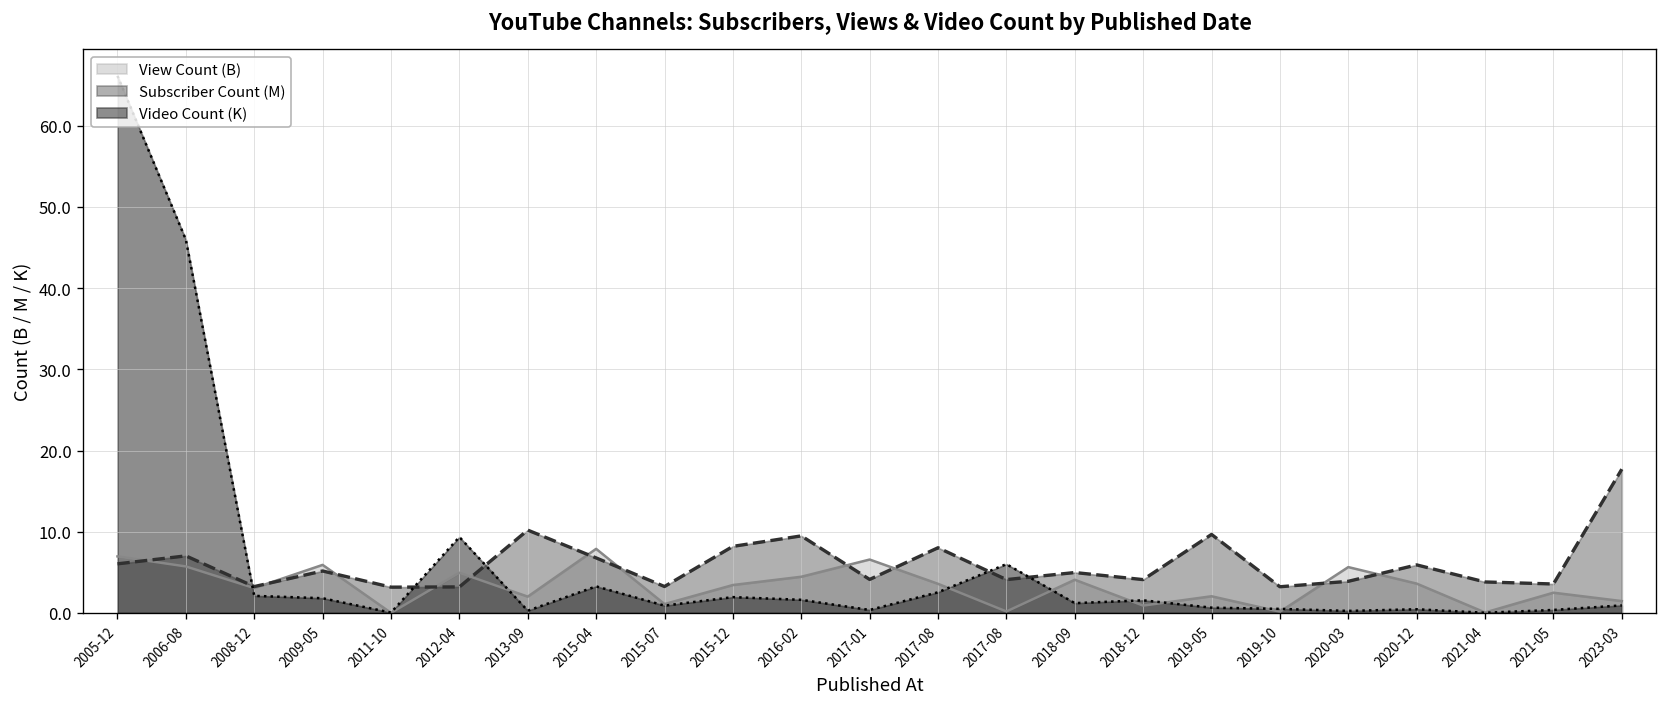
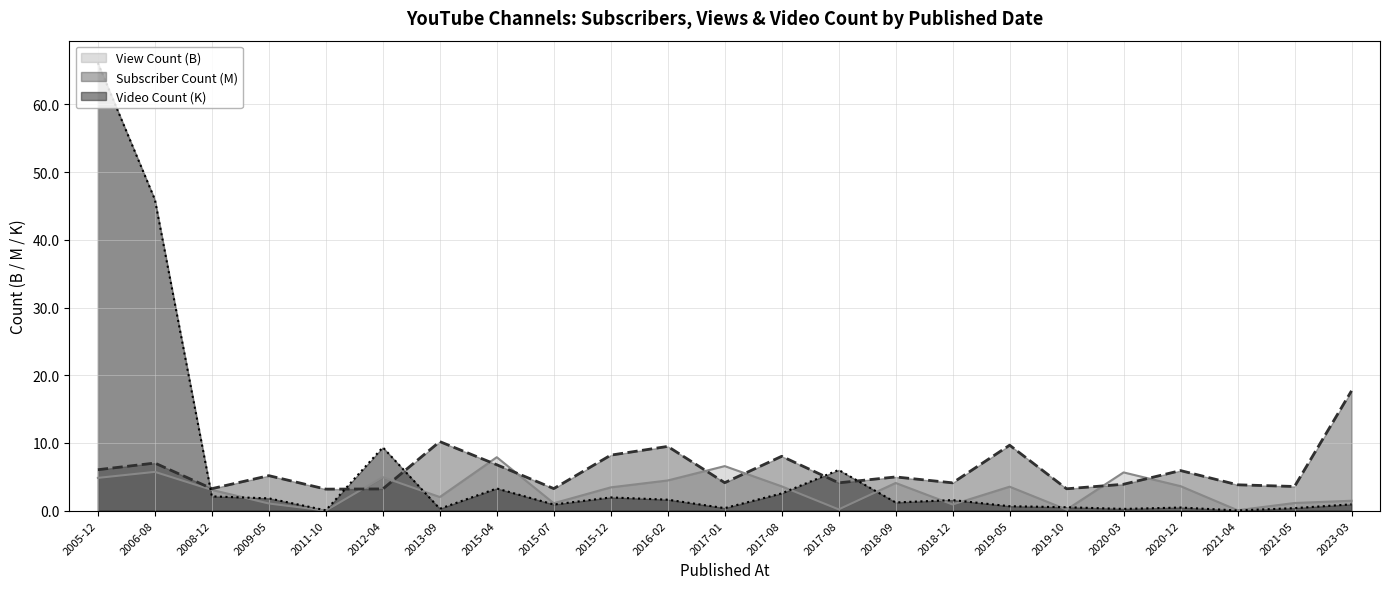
View Count (B), 2005-12: 7 -> 5
View Count (B), 2009-05: 6 -> 1
View Count (B), 2019-05: 2 -> 4
View Count (B), 2021-05: 2 -> 1
